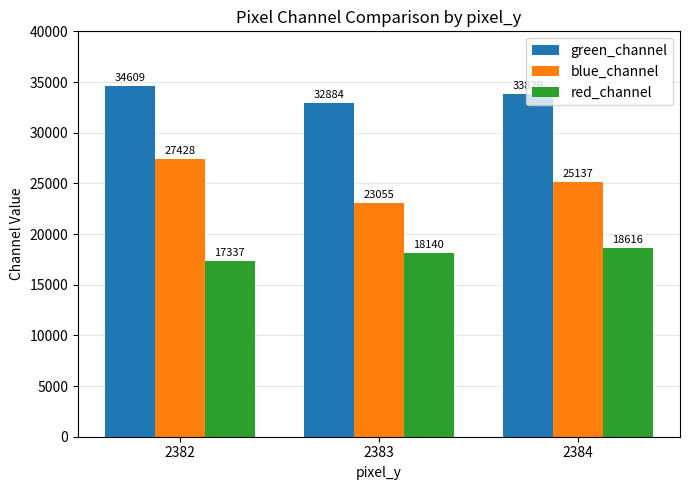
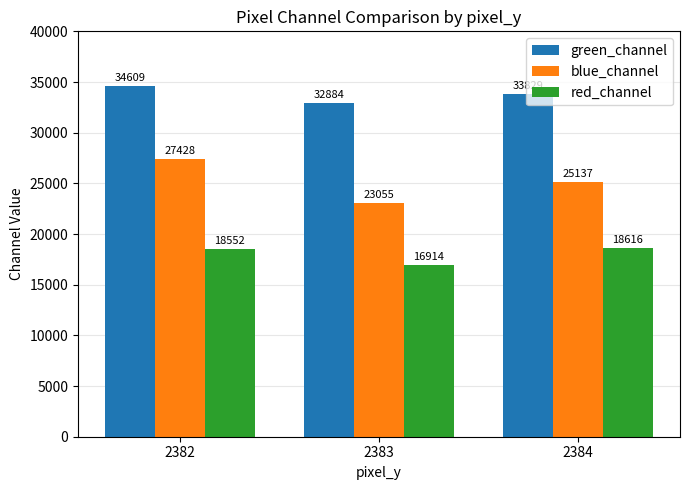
red_channel, 2382: 17337 -> 18552
red_channel, 2383: 18140 -> 16914
